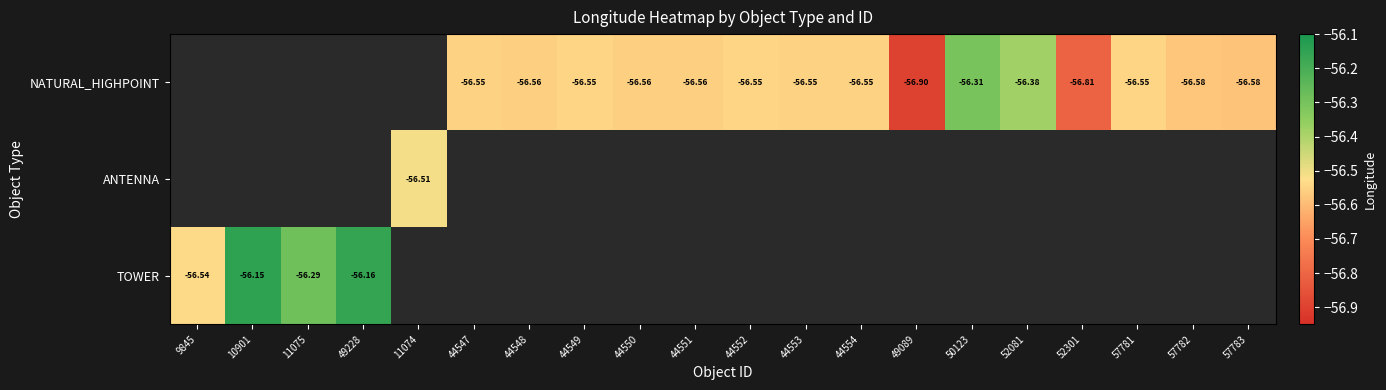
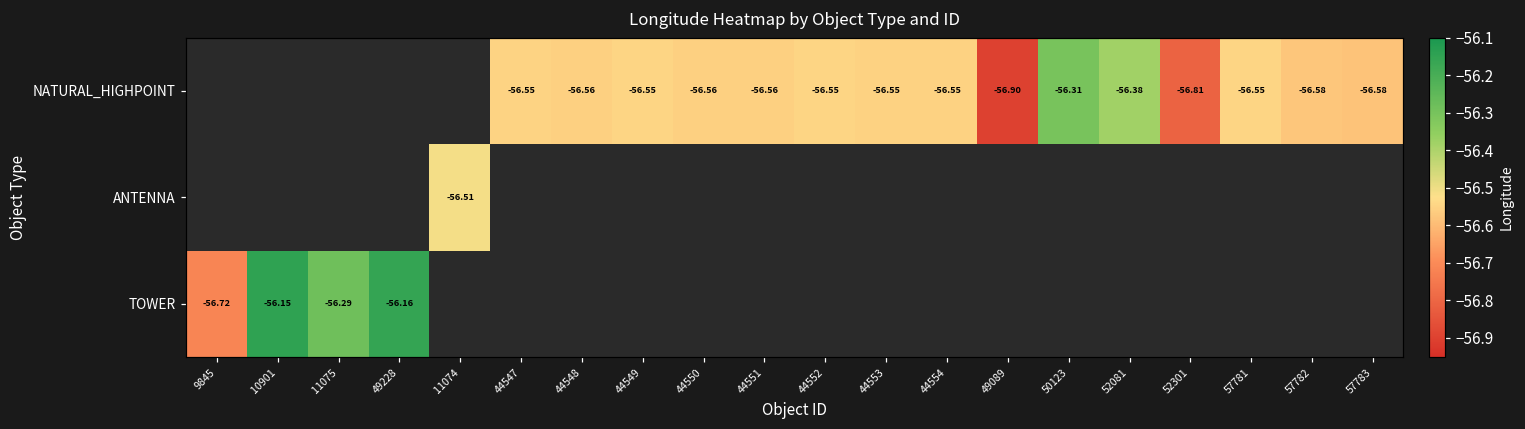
TOWER, 9845: -56.54 -> -56.72
